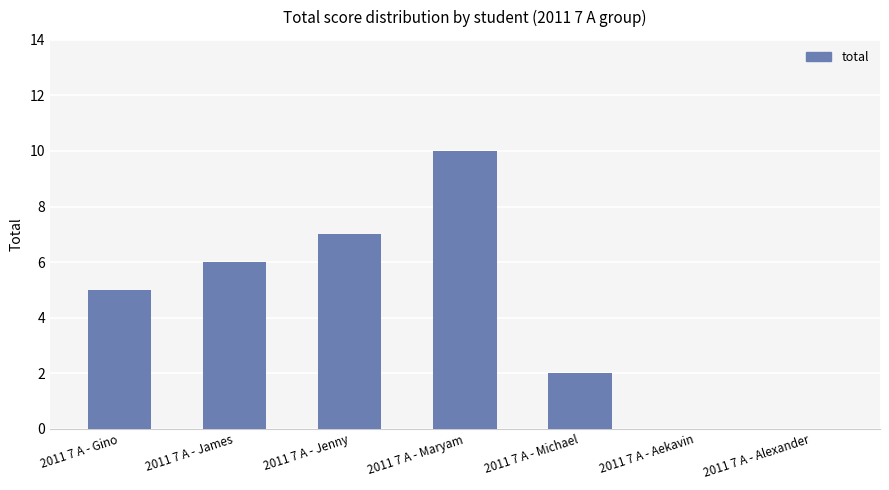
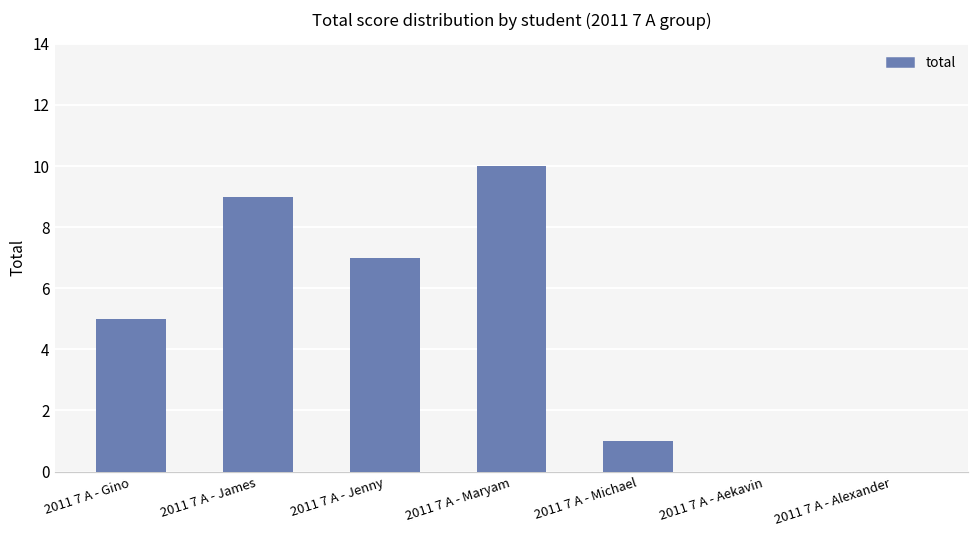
2011 7 A - James: 6 -> 9
2011 7 A - Michael: 2 -> 1
